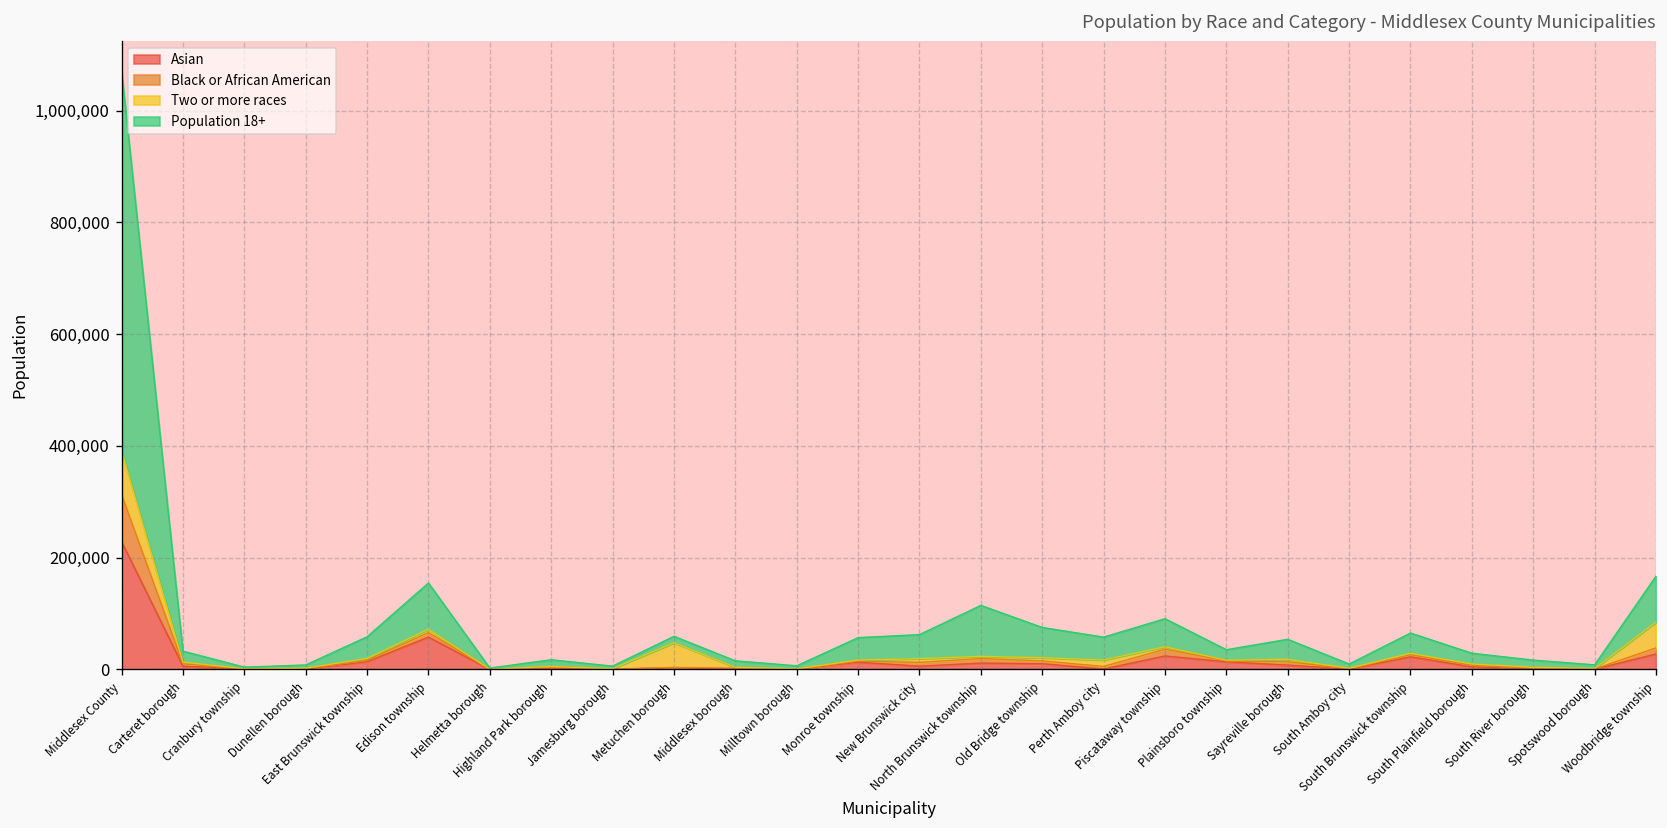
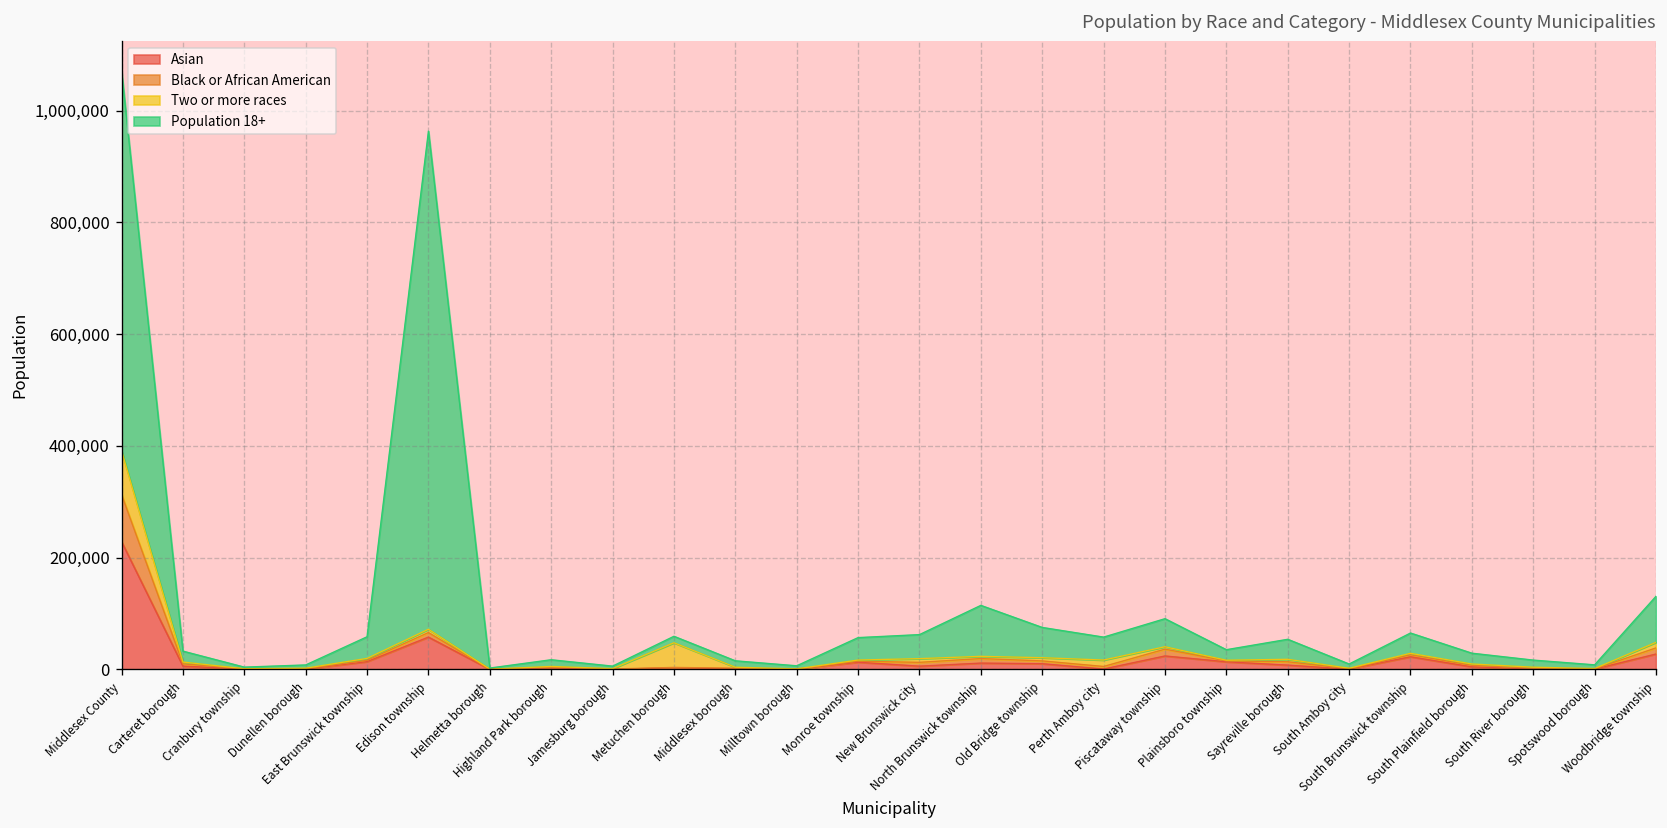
Population 18+, Edison township: 80,000 -> 890,000
Two or more races, Woodbridge township: 50,000 -> 10,000
